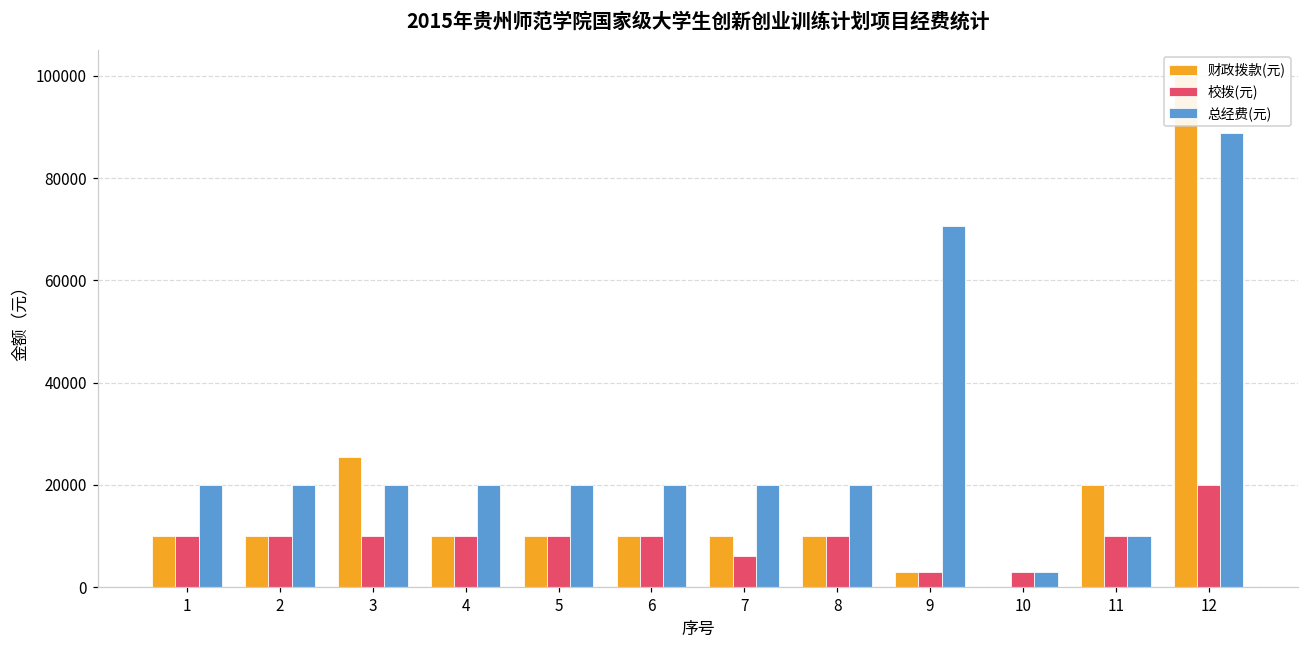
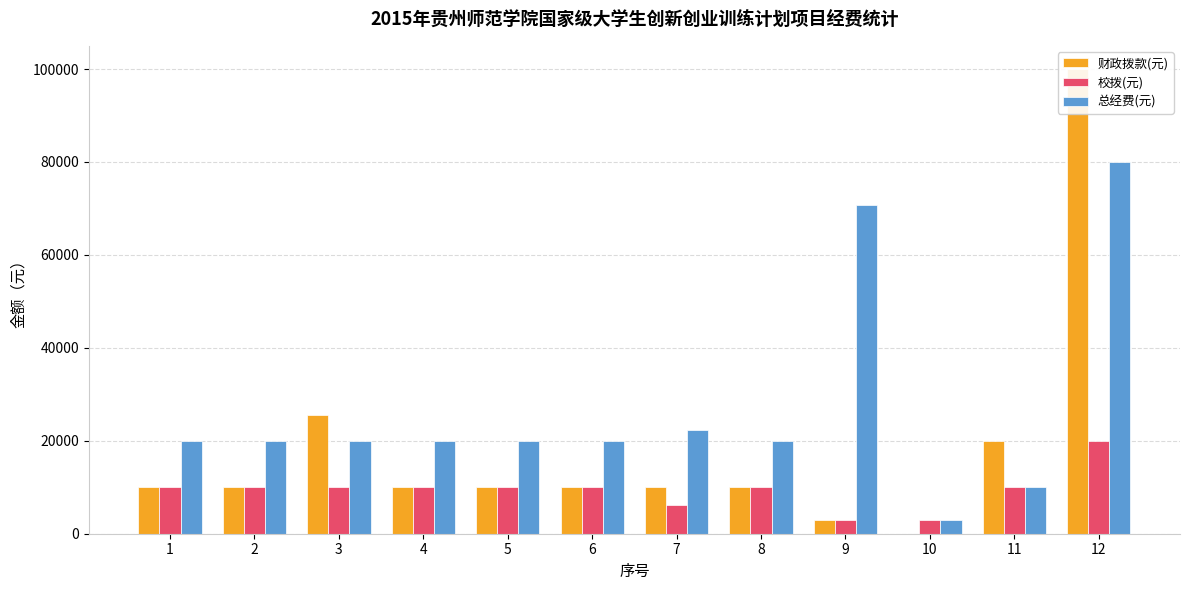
总经费(元), 7: 20000 -> 22000
总经费(元), 12: 89000 -> 80000
